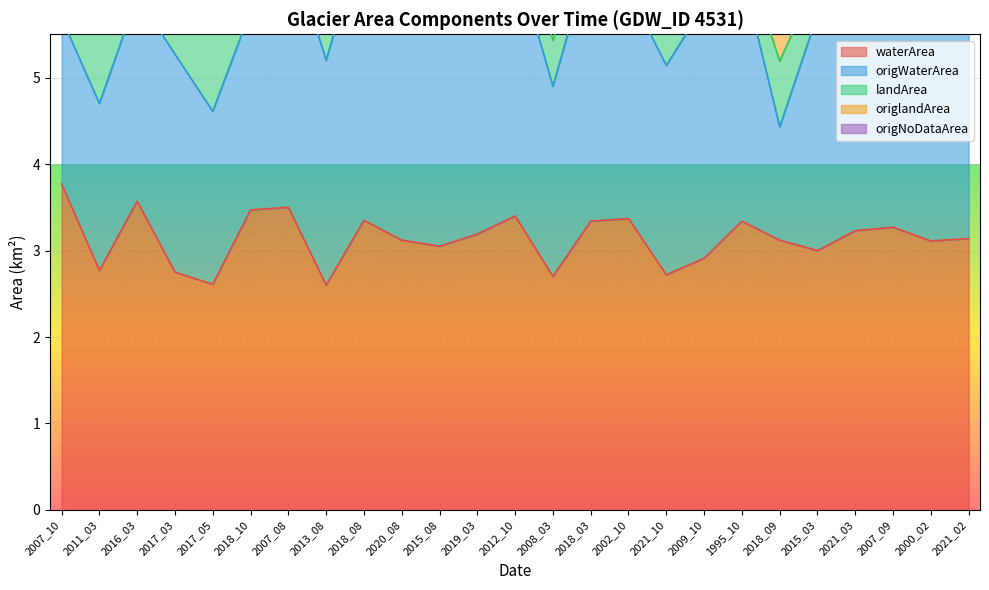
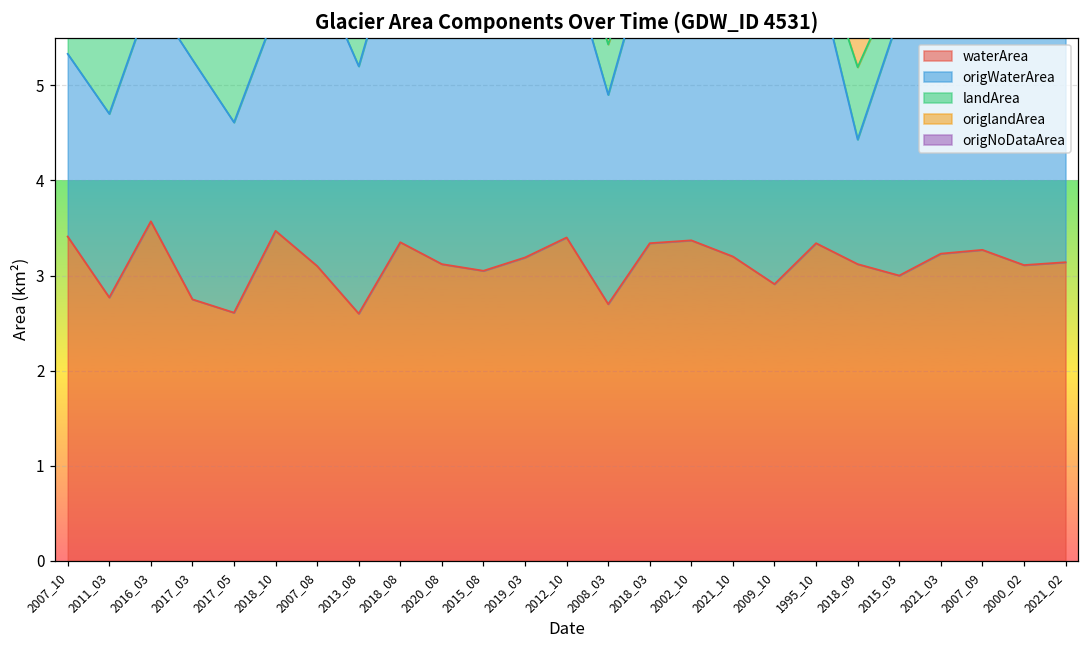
waterArea, 2007_10: 3.8 -> 3.4
waterArea, 2007_08: 3.5 -> 3.1
waterArea, 2021_10: 2.7 -> 3.2
